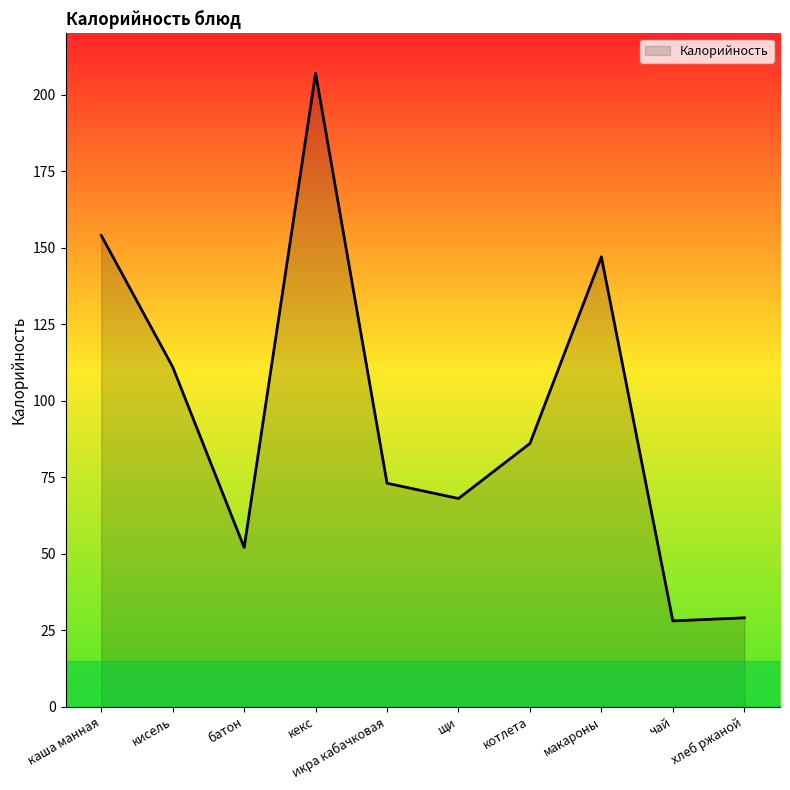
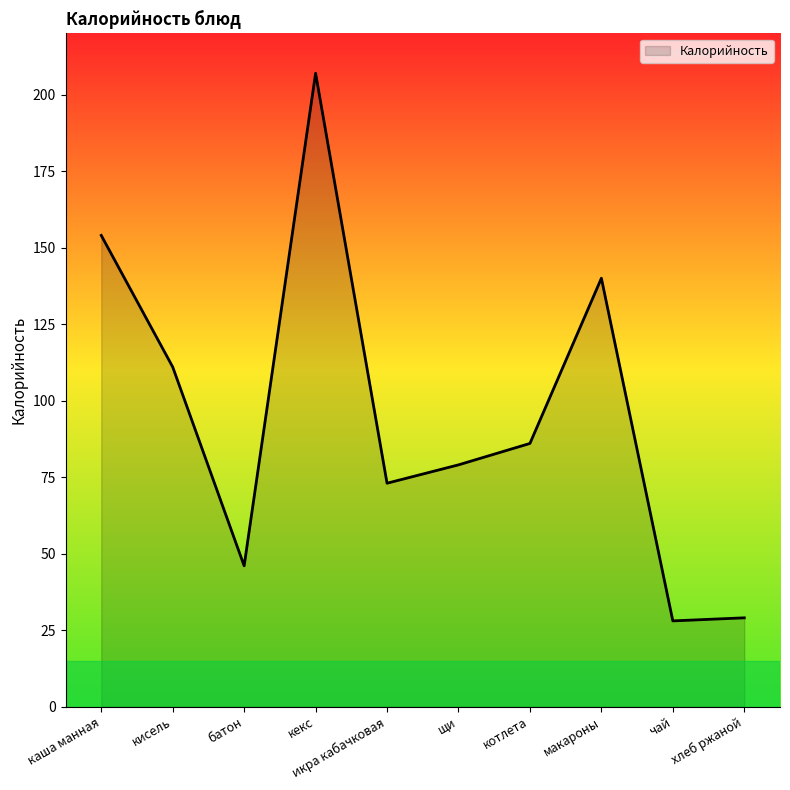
батон: 52 -> 46
щи: 68 -> 79
макароны: 147 -> 140
